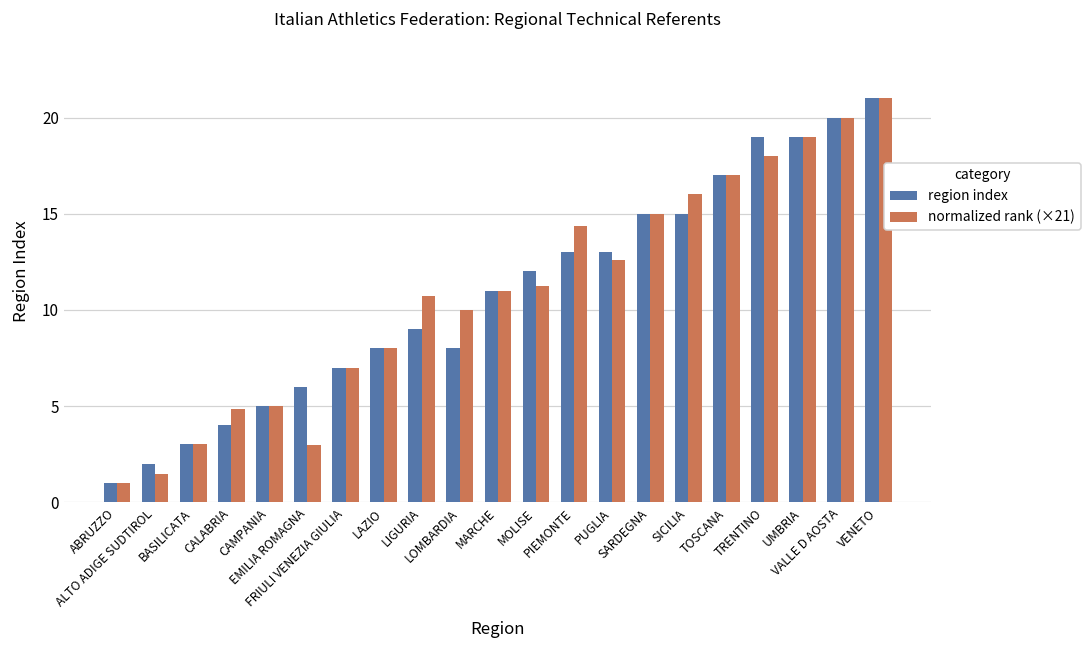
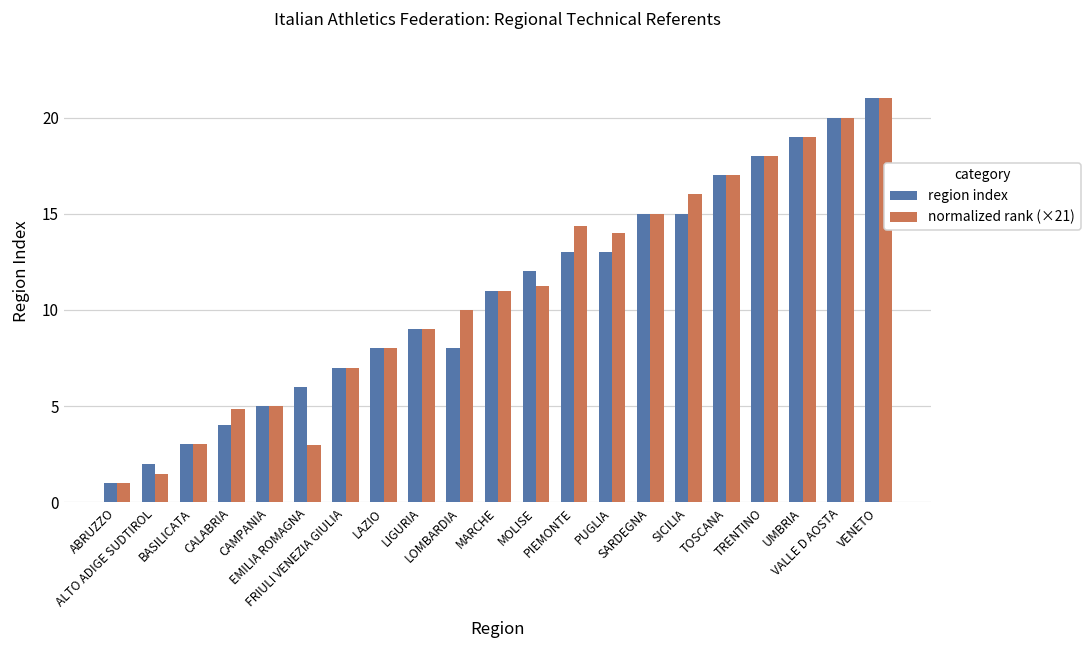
normalized rank (×21), LIGURIA: 10.7 -> 9.0
normalized rank (×21), PUGLIA: 12.6 -> 14.0
region index, TRENTINO: 19 -> 18
